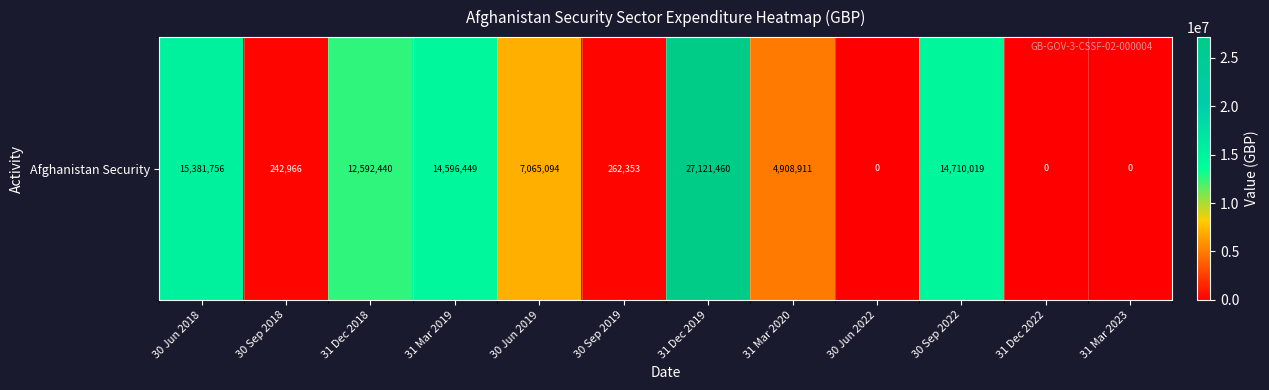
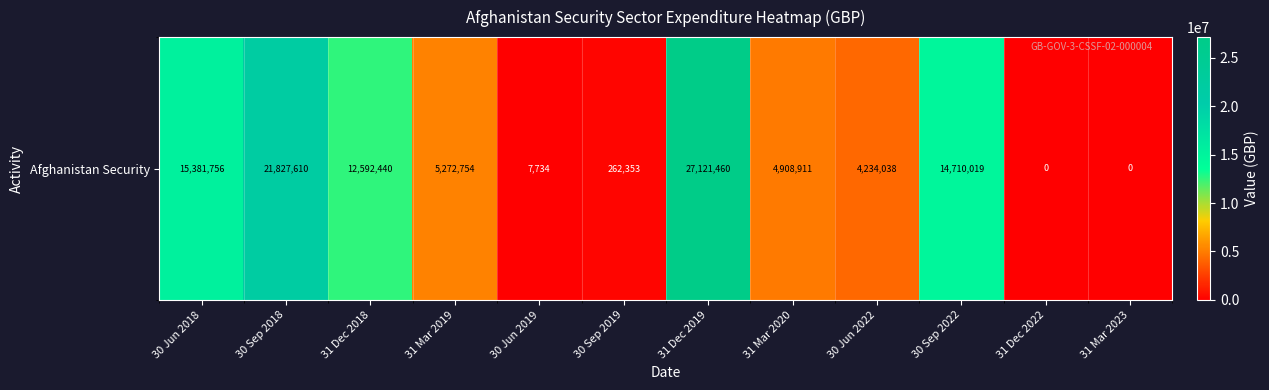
Afghanistan Security, 30 Sep 2018: 242,966 -> 21,827,610
Afghanistan Security, 31 Mar 2019: 14,596,449 -> 5,272,754
Afghanistan Security, 30 Jun 2019: 7,065,094 -> 7,734
Afghanistan Security, 30 Jun 2022: 0 -> 4,234,038
